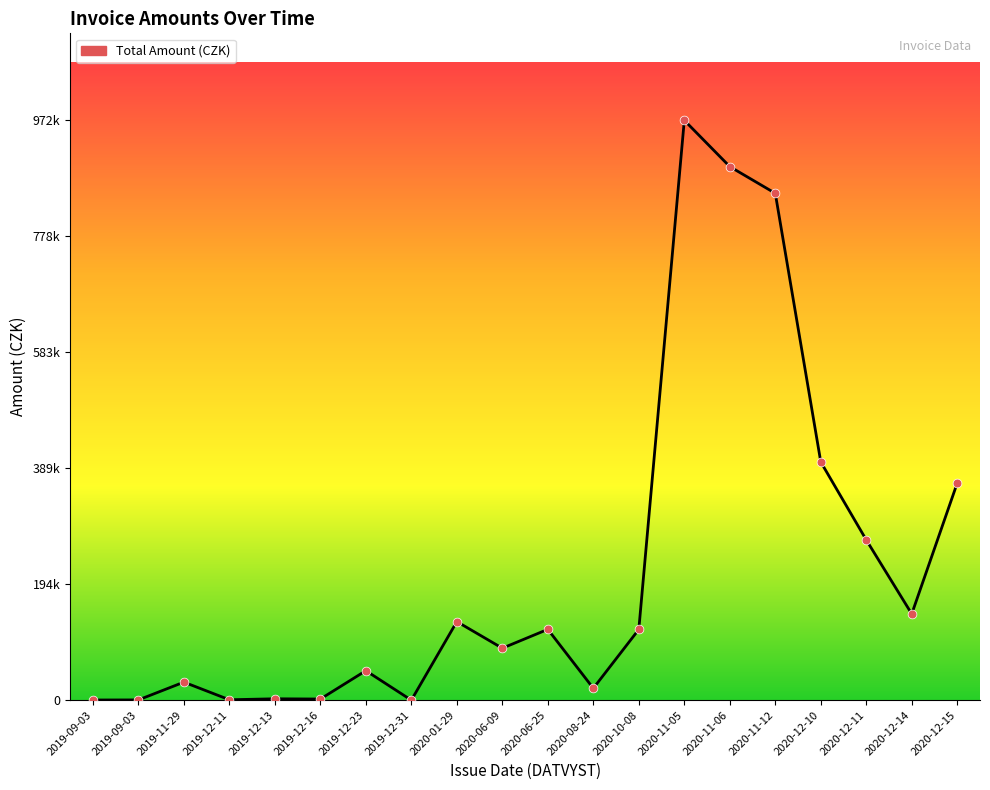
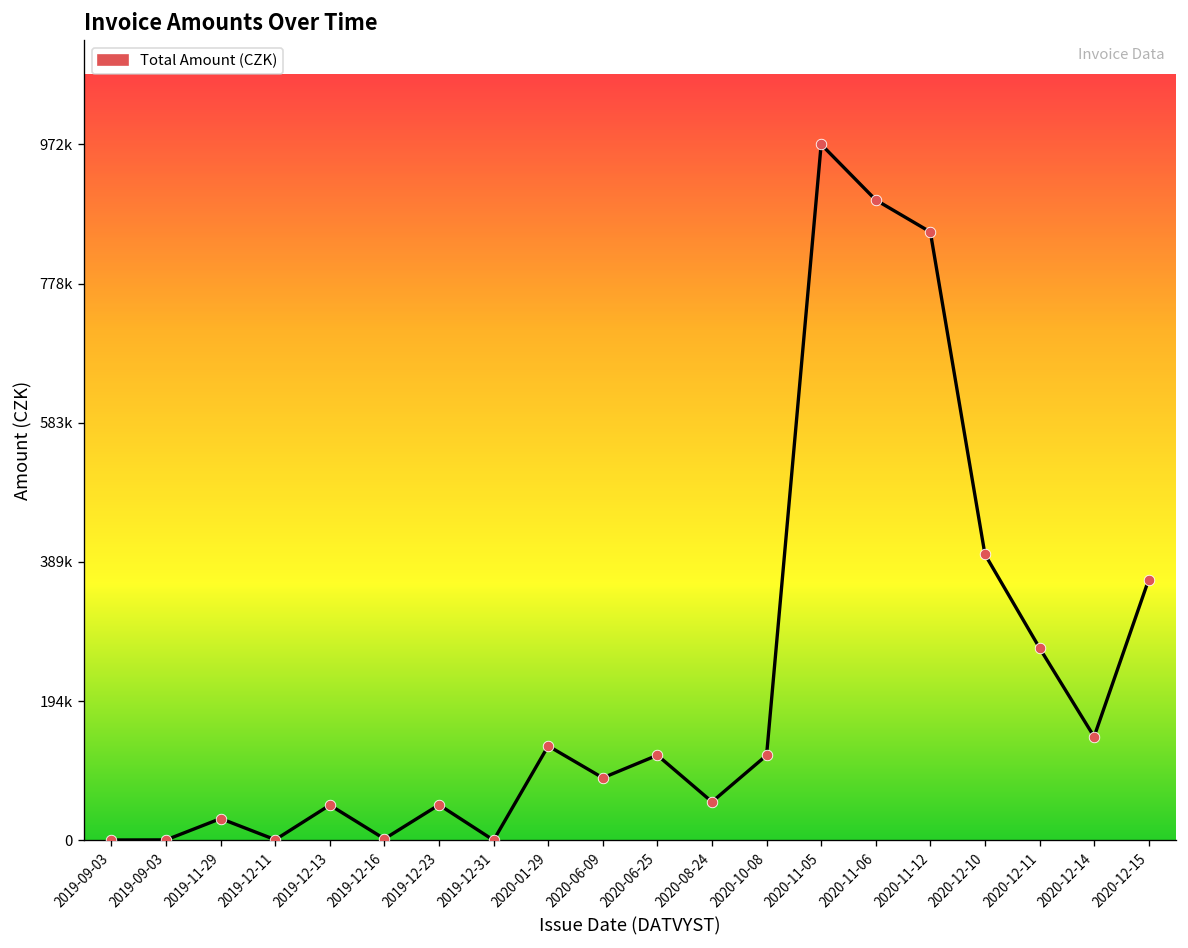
2019-12-13: 0 -> 50000
2020-08-24: 20000 -> 50000
